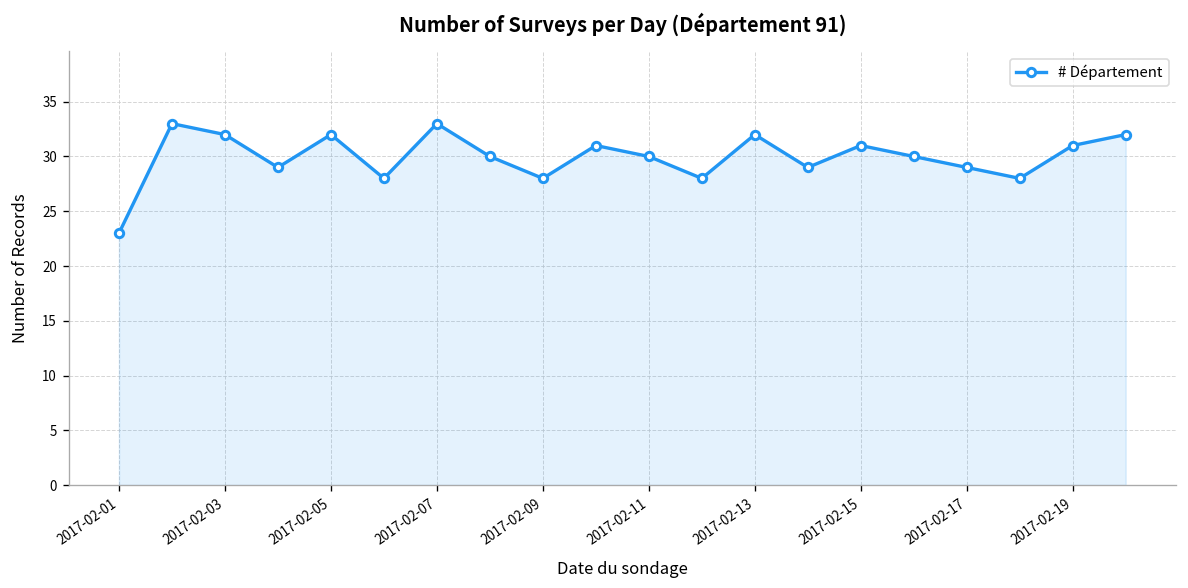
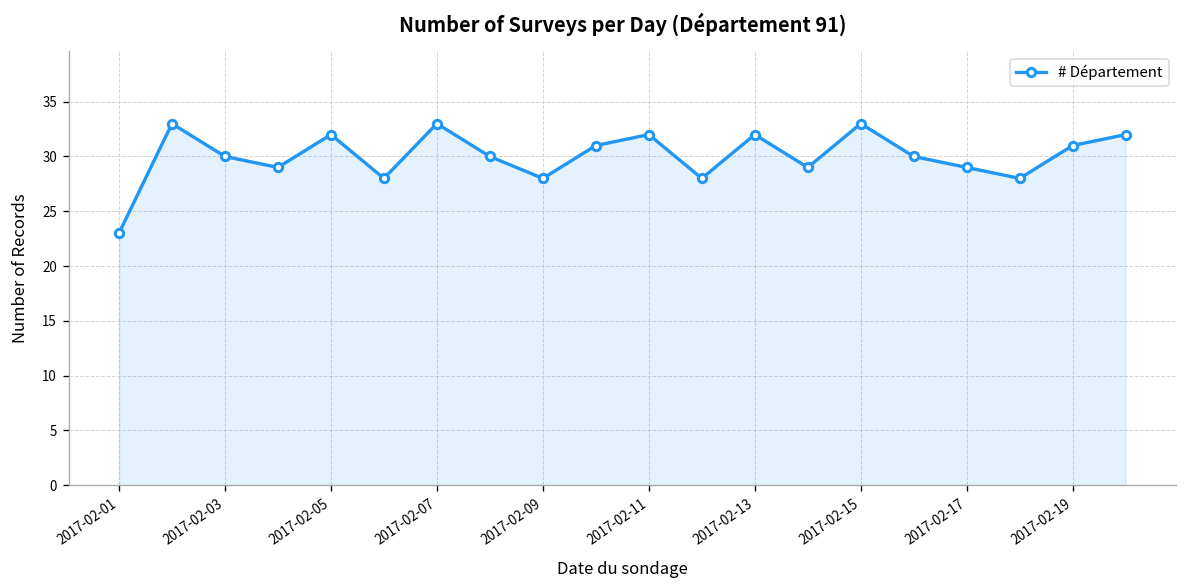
2017-02-03: 32 -> 30
2017-02-11: 30 -> 32
2017-02-15: 31 -> 33
